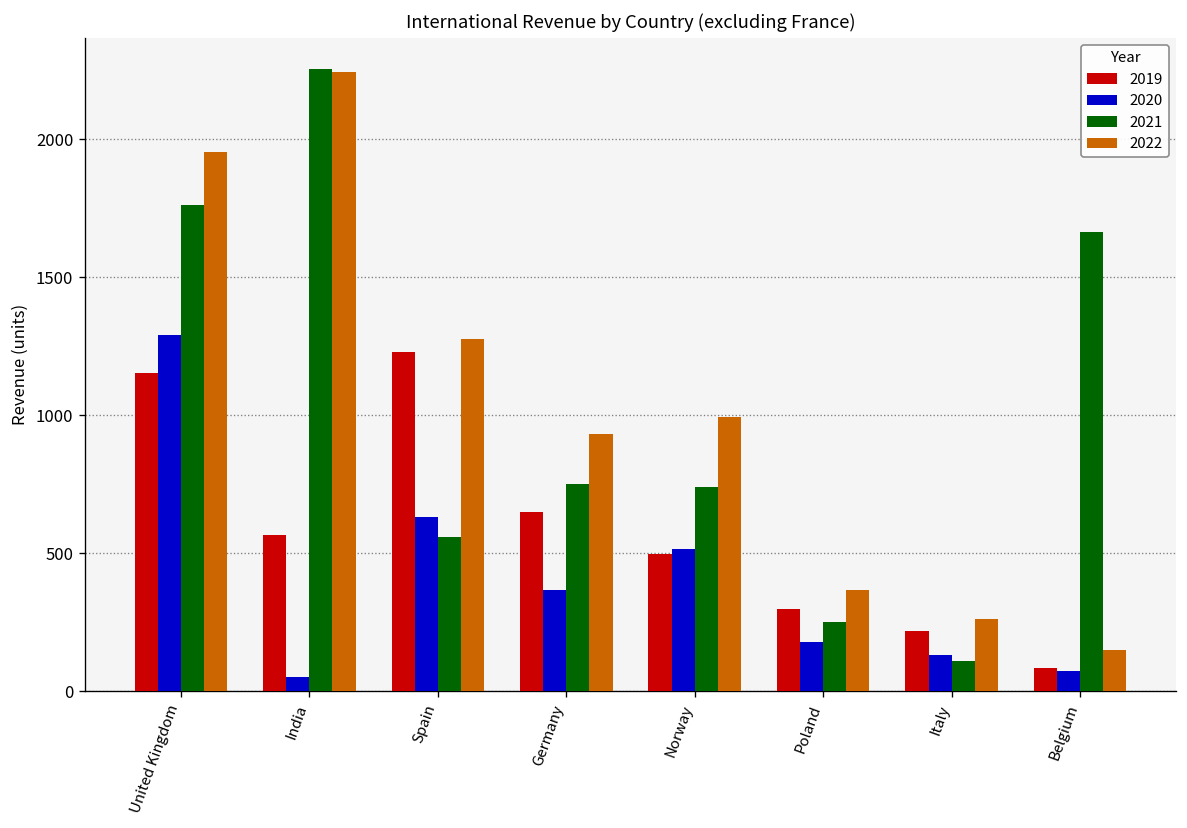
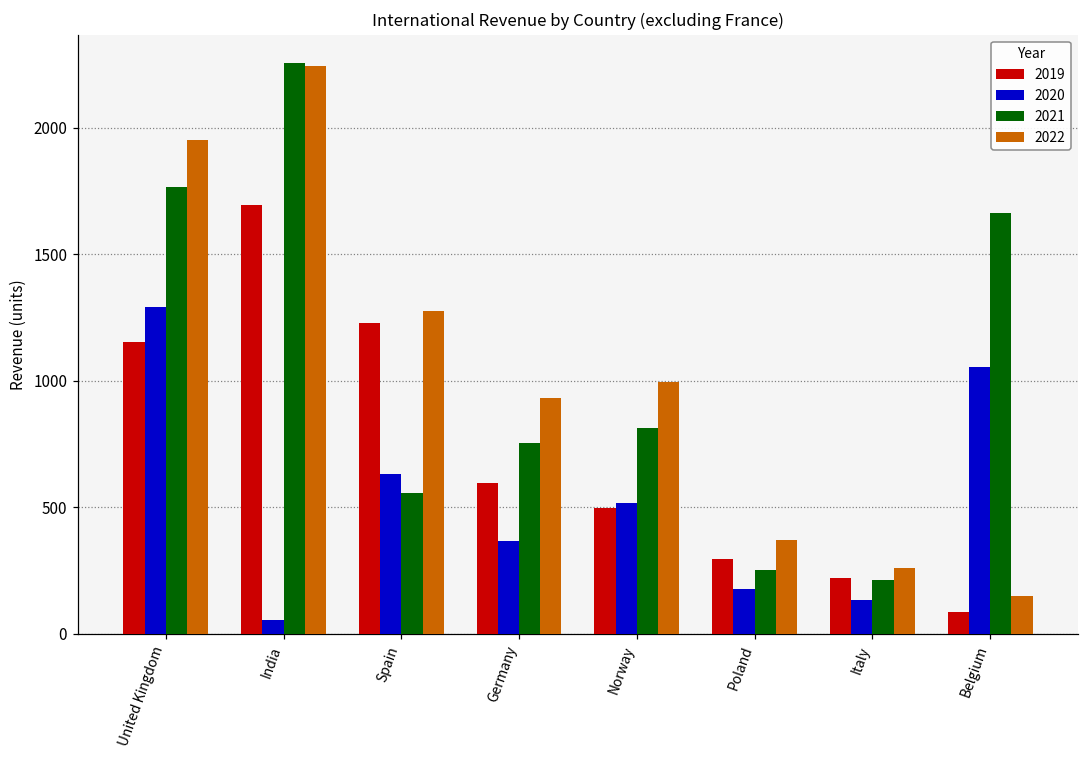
2019, India: 570 -> 1700
2019, Germany: 650 -> 600
2021, Norway: 740 -> 820
2021, Italy: 110 -> 210
2020, Belgium: 70 -> 1050
